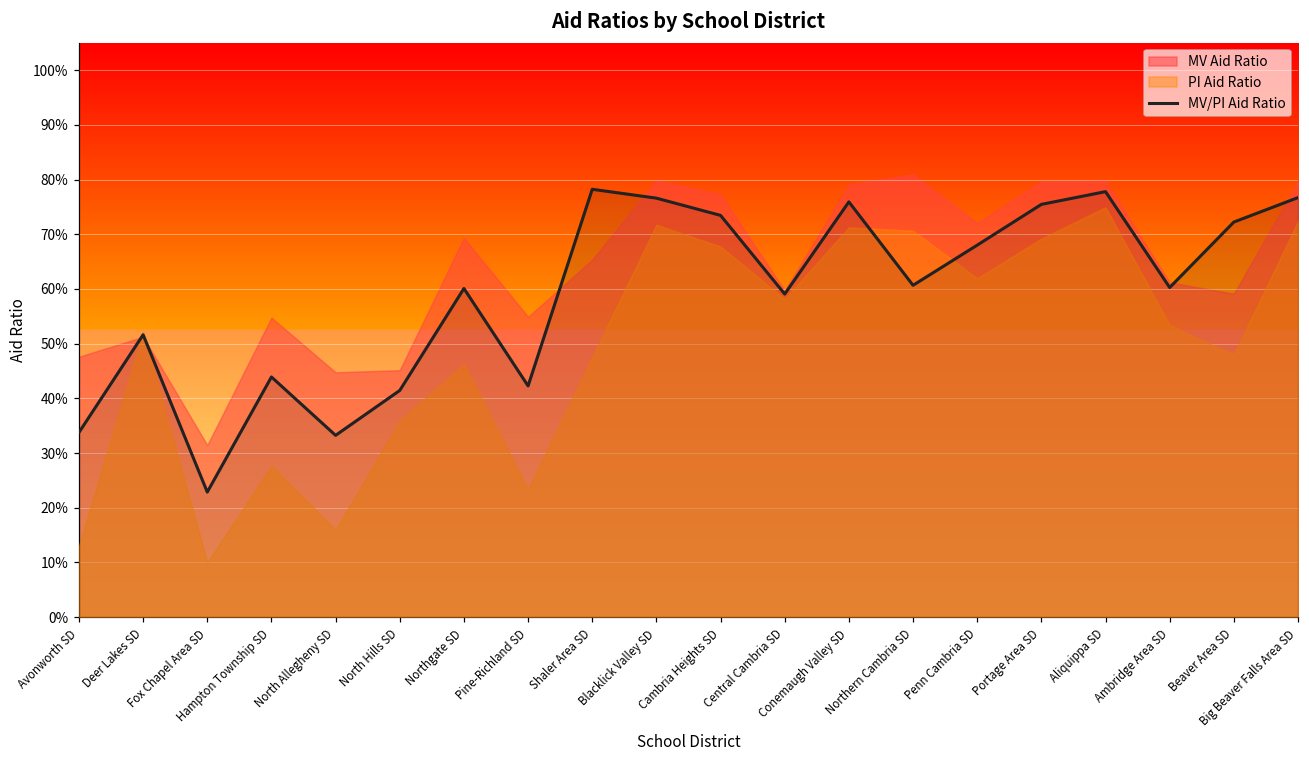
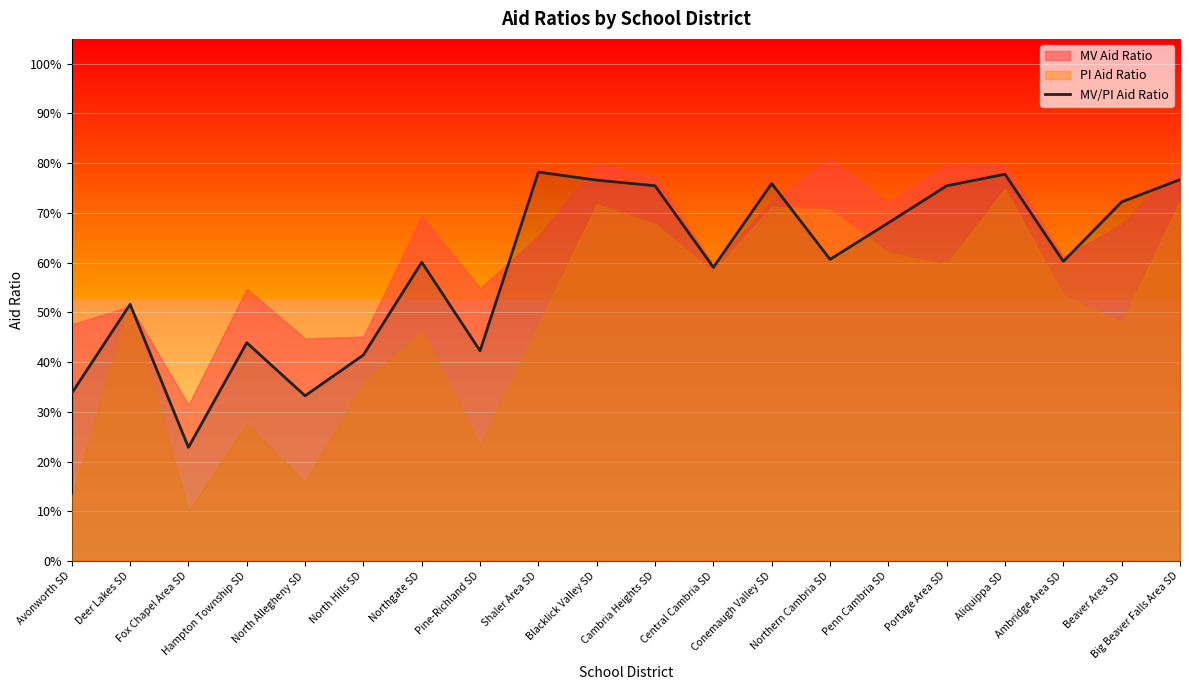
MV/PI Aid Ratio, Cambria Heights SD: 73% -> 75%
MV Aid Ratio, Conemaugh Valley SD: 79% -> 72%
PI Aid Ratio, Portage Area SD: 69% -> 60%
MV Aid Ratio, Beaver Area SD: 59% -> 68%
